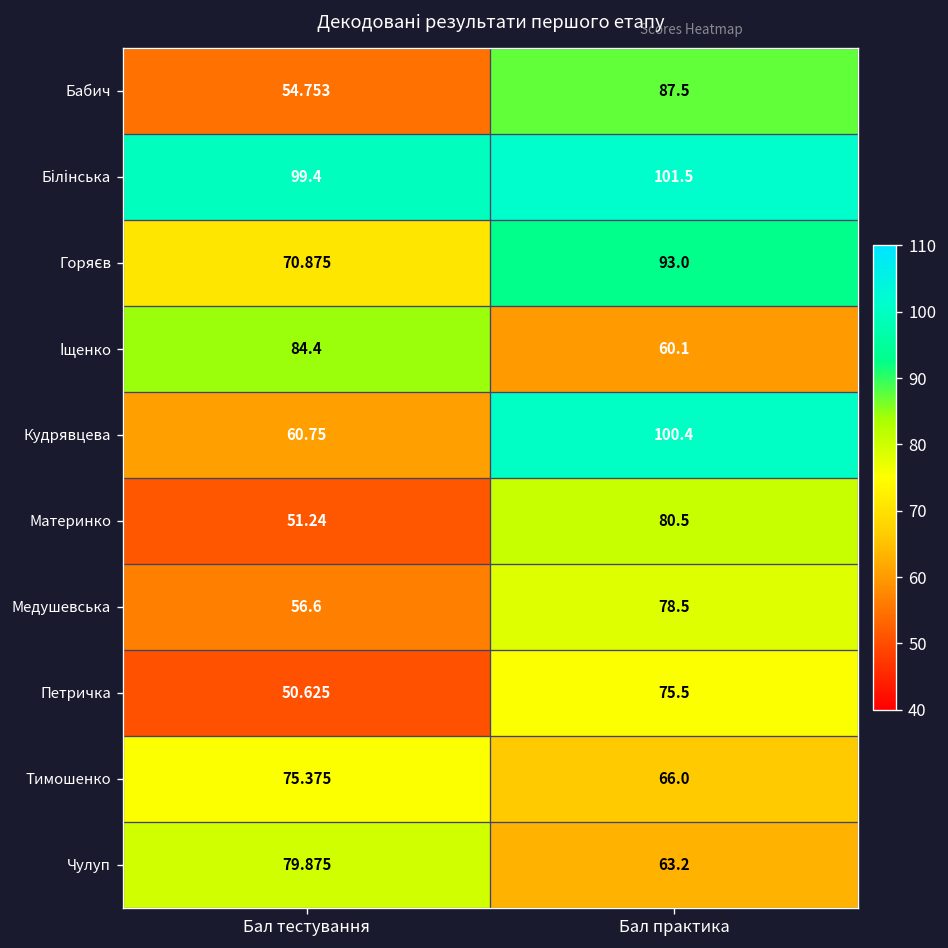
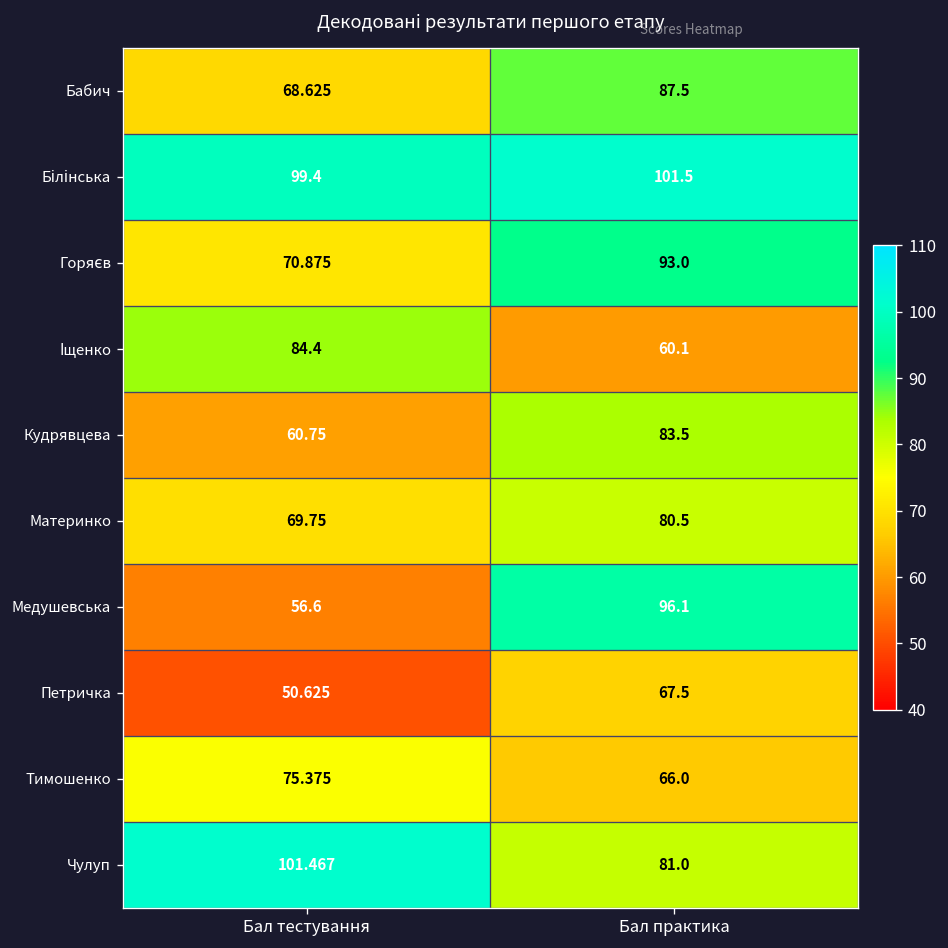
Бабич, Бал тестування: 54.753 -> 68.625
Кудрявцева, Бал практика: 100.4 -> 83.5
Материнко, Бал тестування: 51.24 -> 69.75
Медушевська, Бал практика: 78.5 -> 96.1
Петричка, Бал практика: 75.5 -> 67.5
Чулуп, Бал тестування: 79.875 -> 101.467
Чулуп, Бал практика: 63.2 -> 81.0
